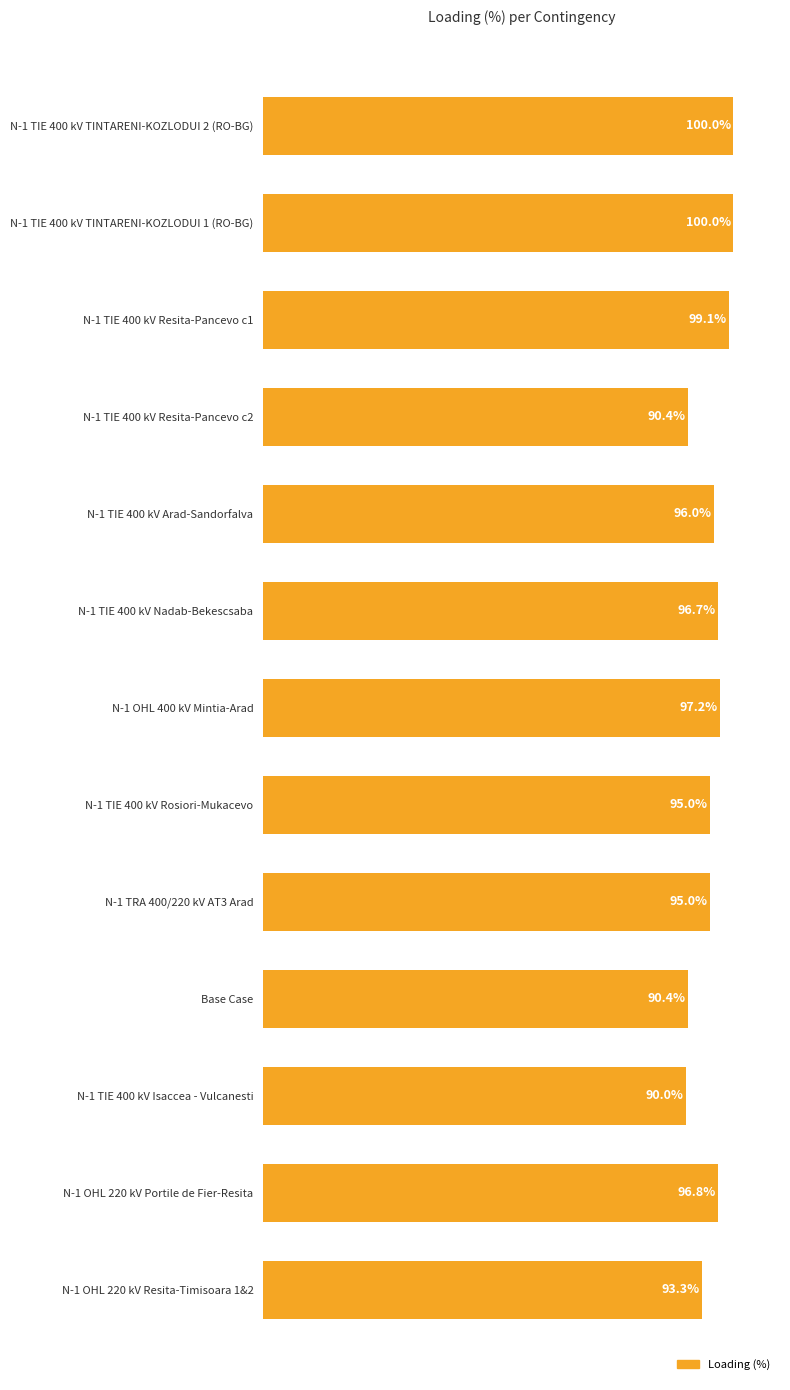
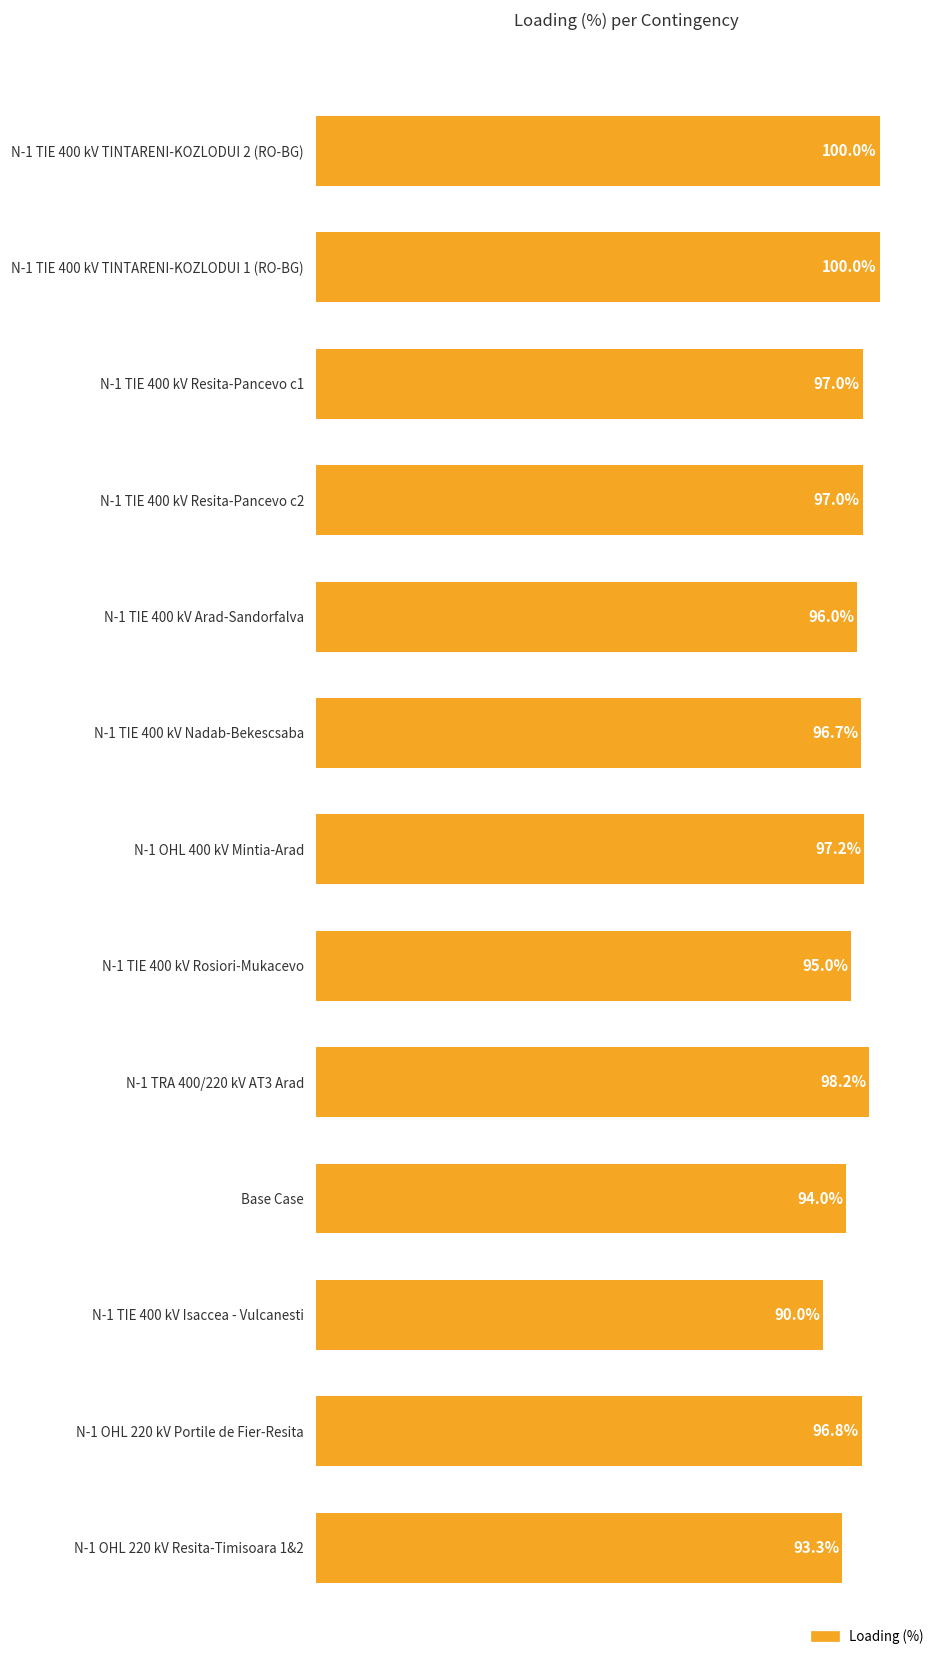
N-1 TIE 400 kV Resita-Pancevo c1: 99.1% -> 97.0%
N-1 TIE 400 kV Resita-Pancevo c2: 90.4% -> 97.0%
N-1 TRA 400/220 kV AT3 Arad: 95.0% -> 98.2%
Base Case: 90.4% -> 94.0%
